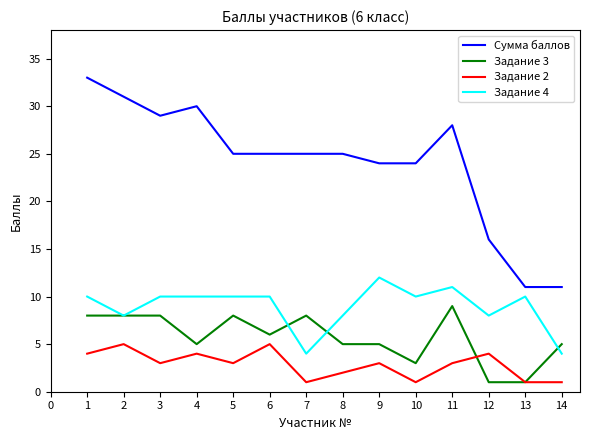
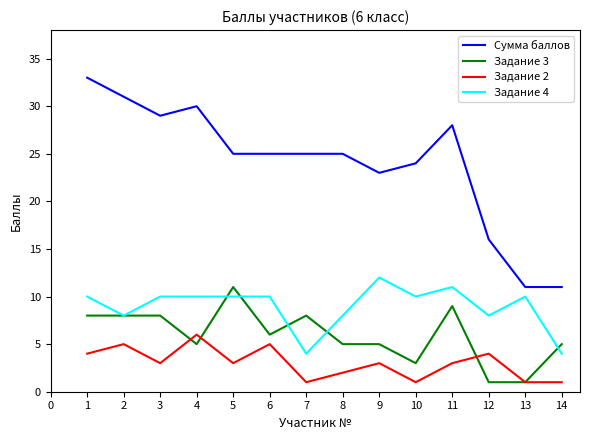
Задание 2, 4: 4 -> 6
Задание 3, 5: 8 -> 11
Сумма баллов, 9: 24 -> 23
